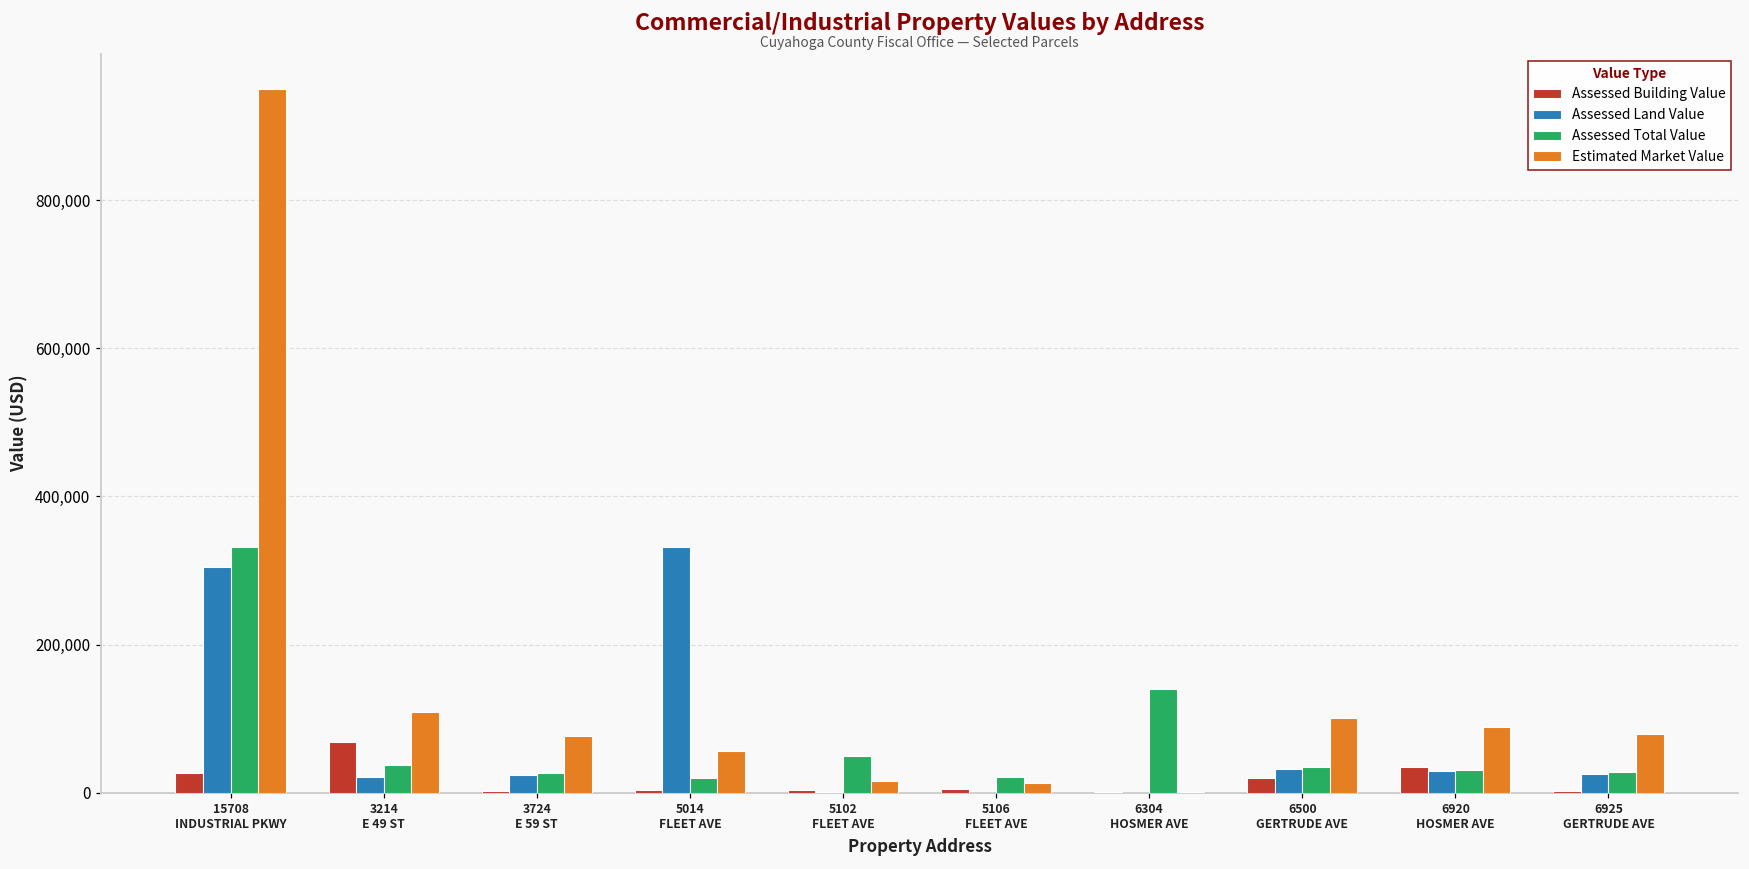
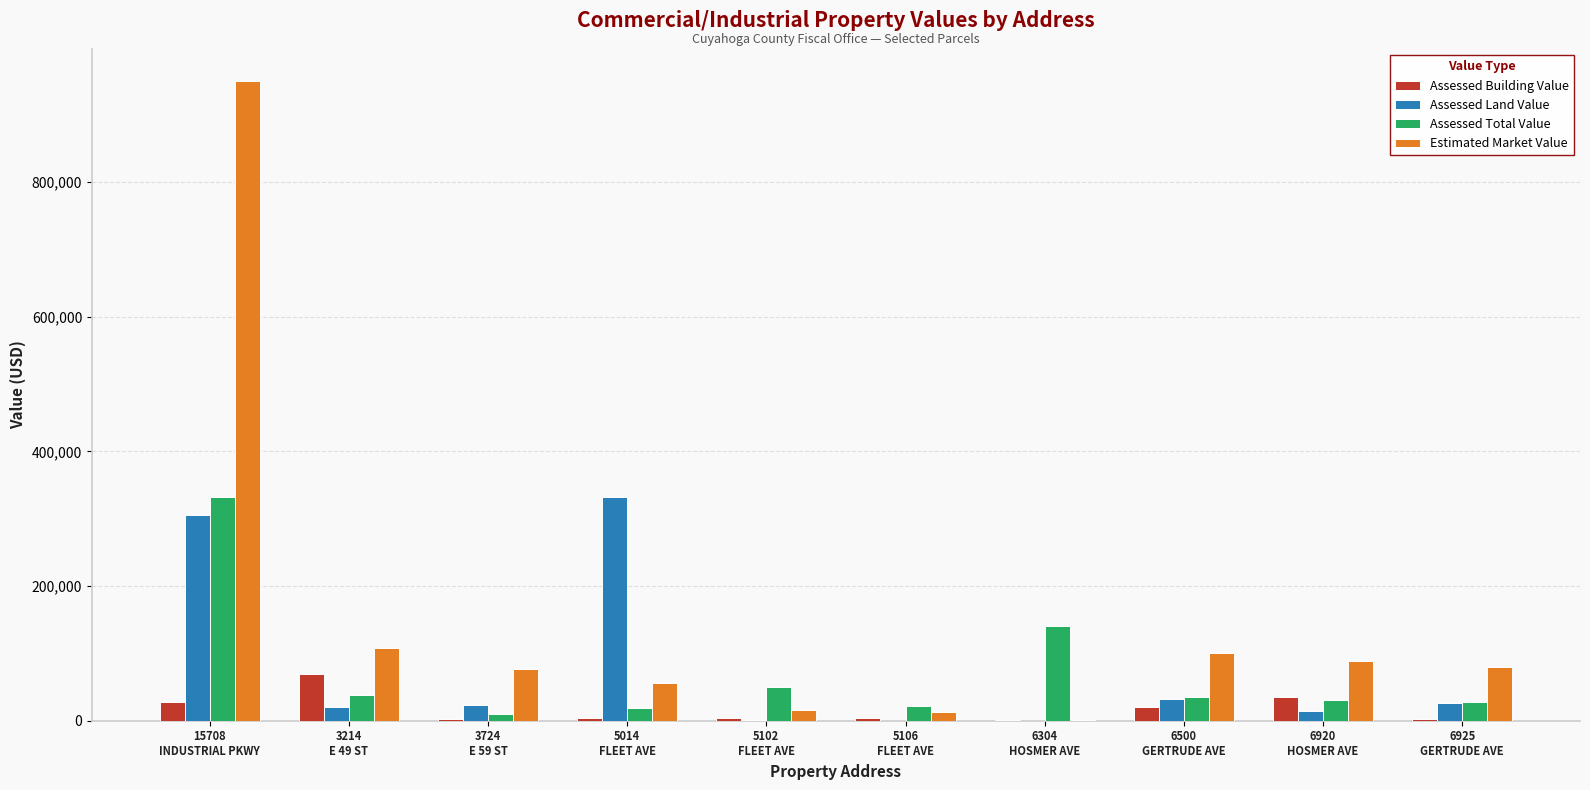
Assessed Total Value, 3724 E 59 ST: 30,000 -> 10,000
Assessed Land Value, 6920 HOSMER AVE: 30,000 -> 10,000
